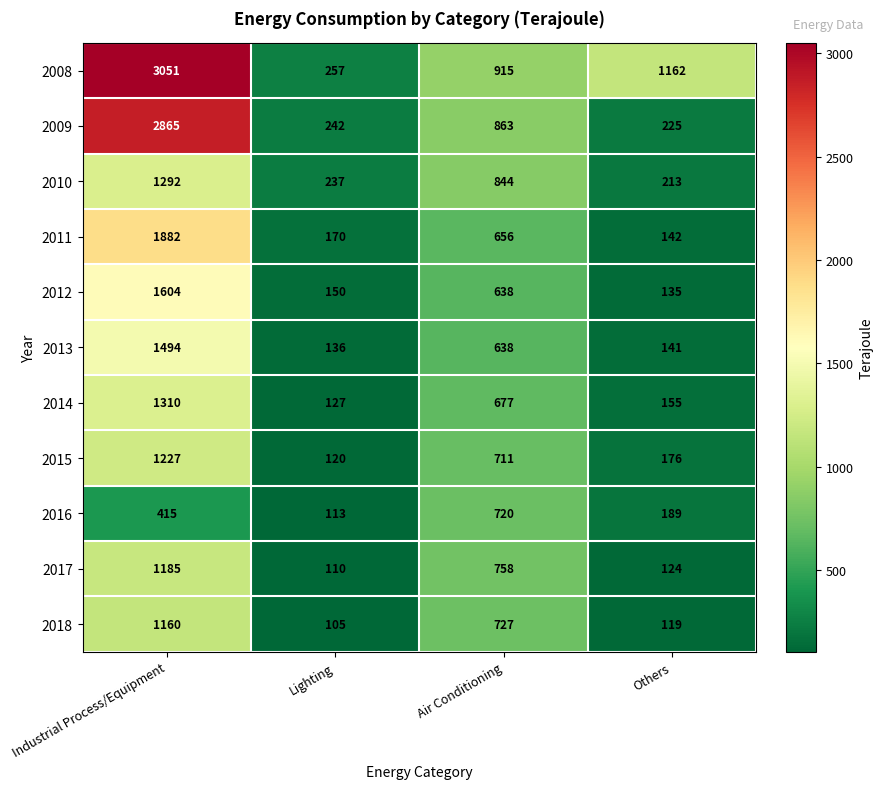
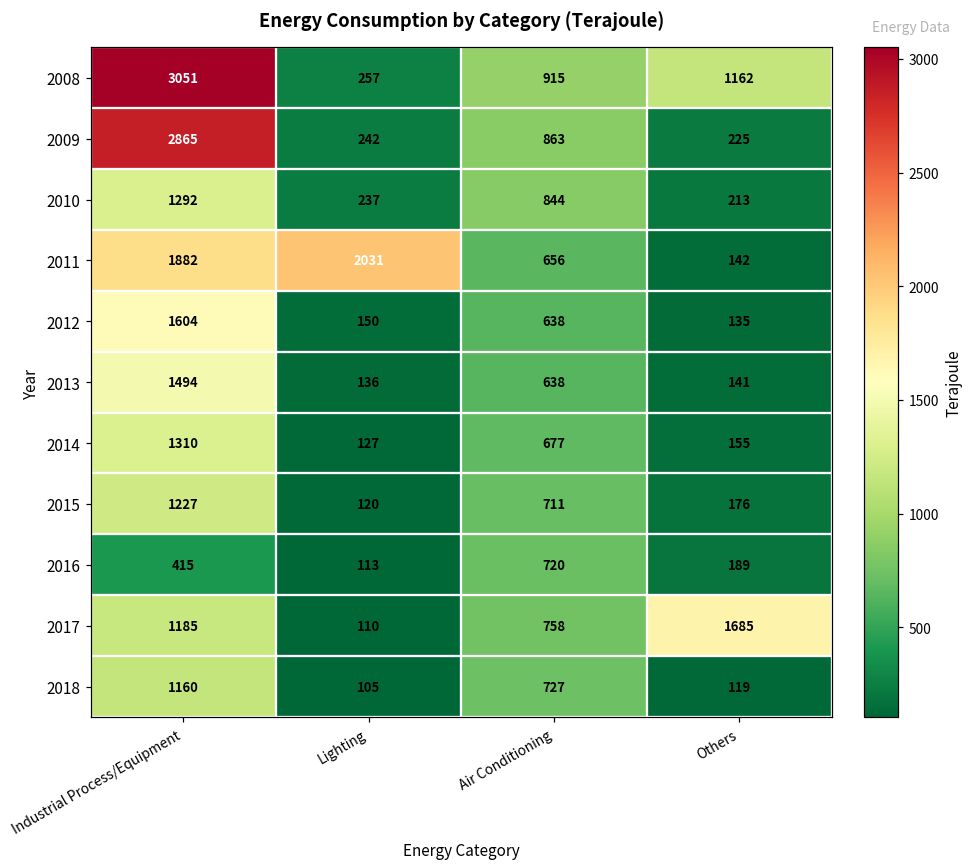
2011, Lighting: 170 -> 2031
2017, Others: 124 -> 1685
